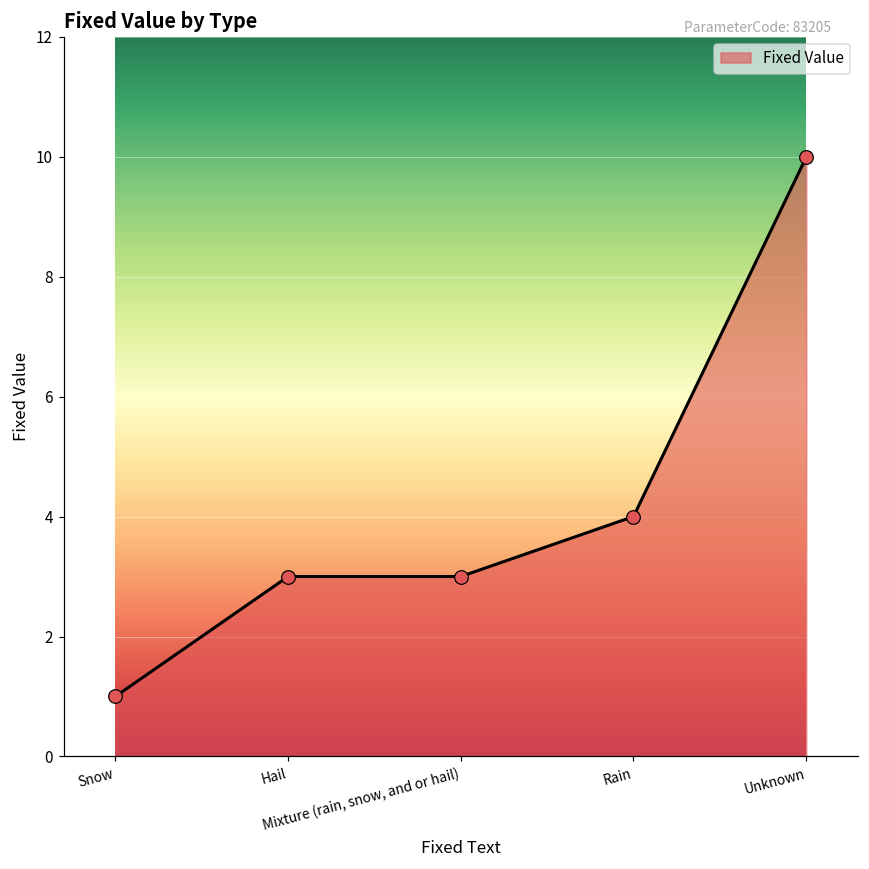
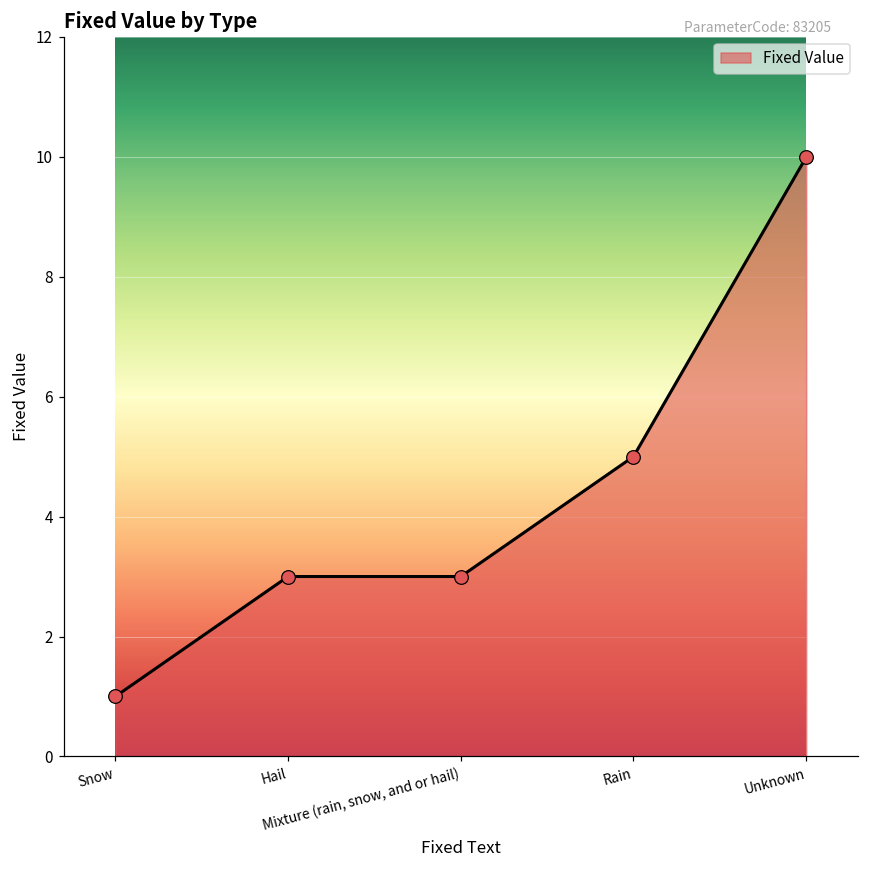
Rain: 4 -> 5
